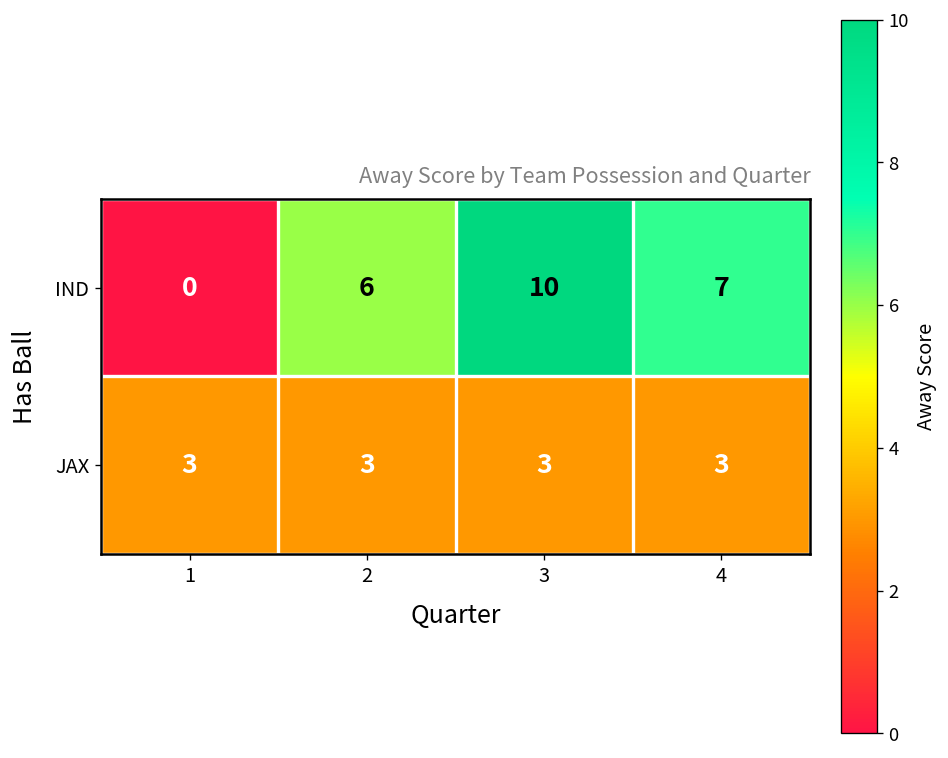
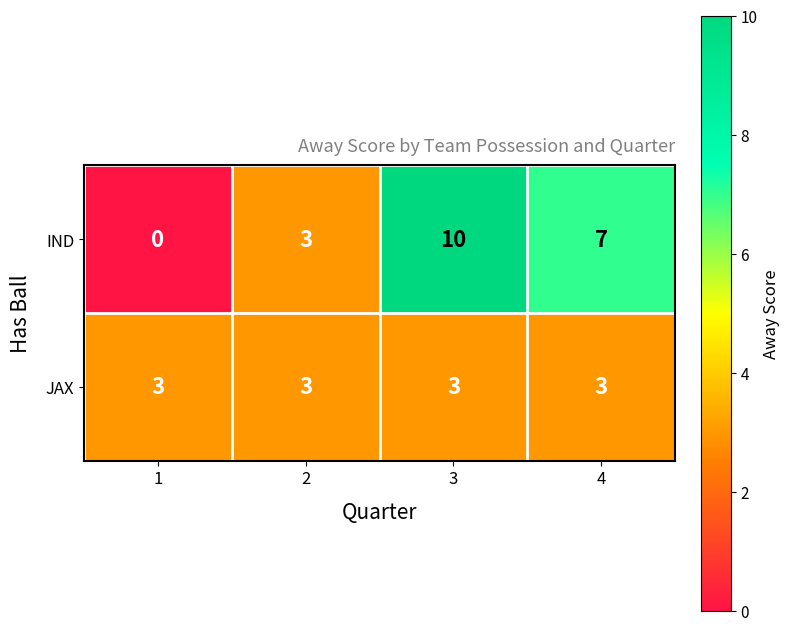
IND, 2: 6 -> 3
